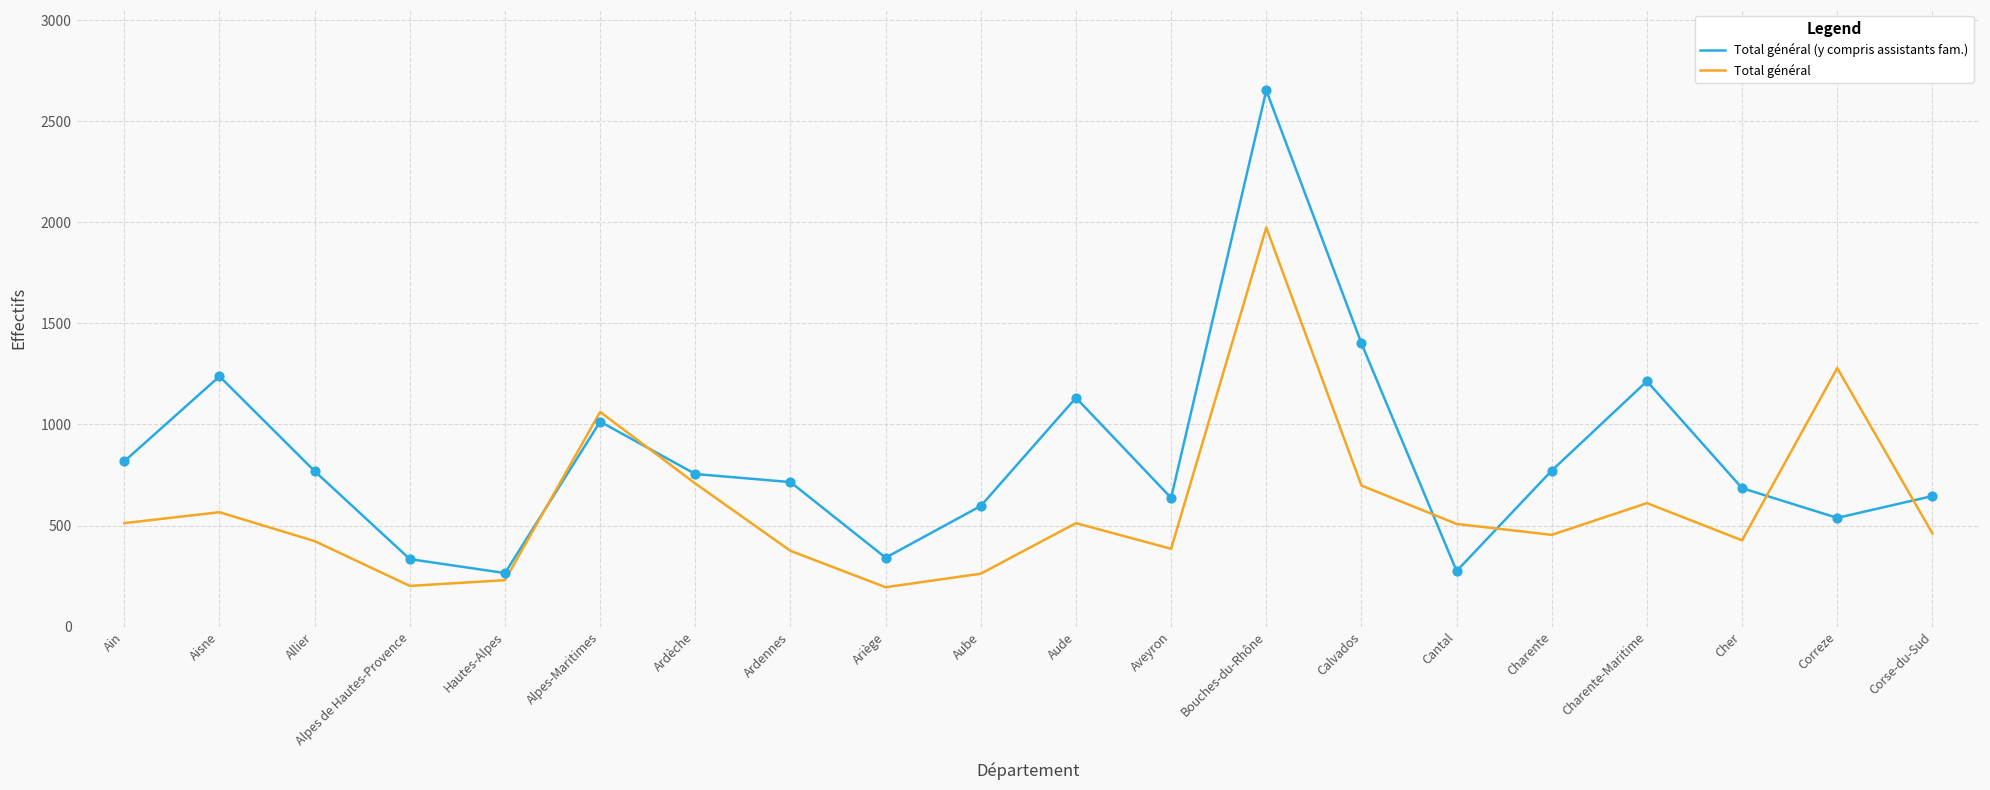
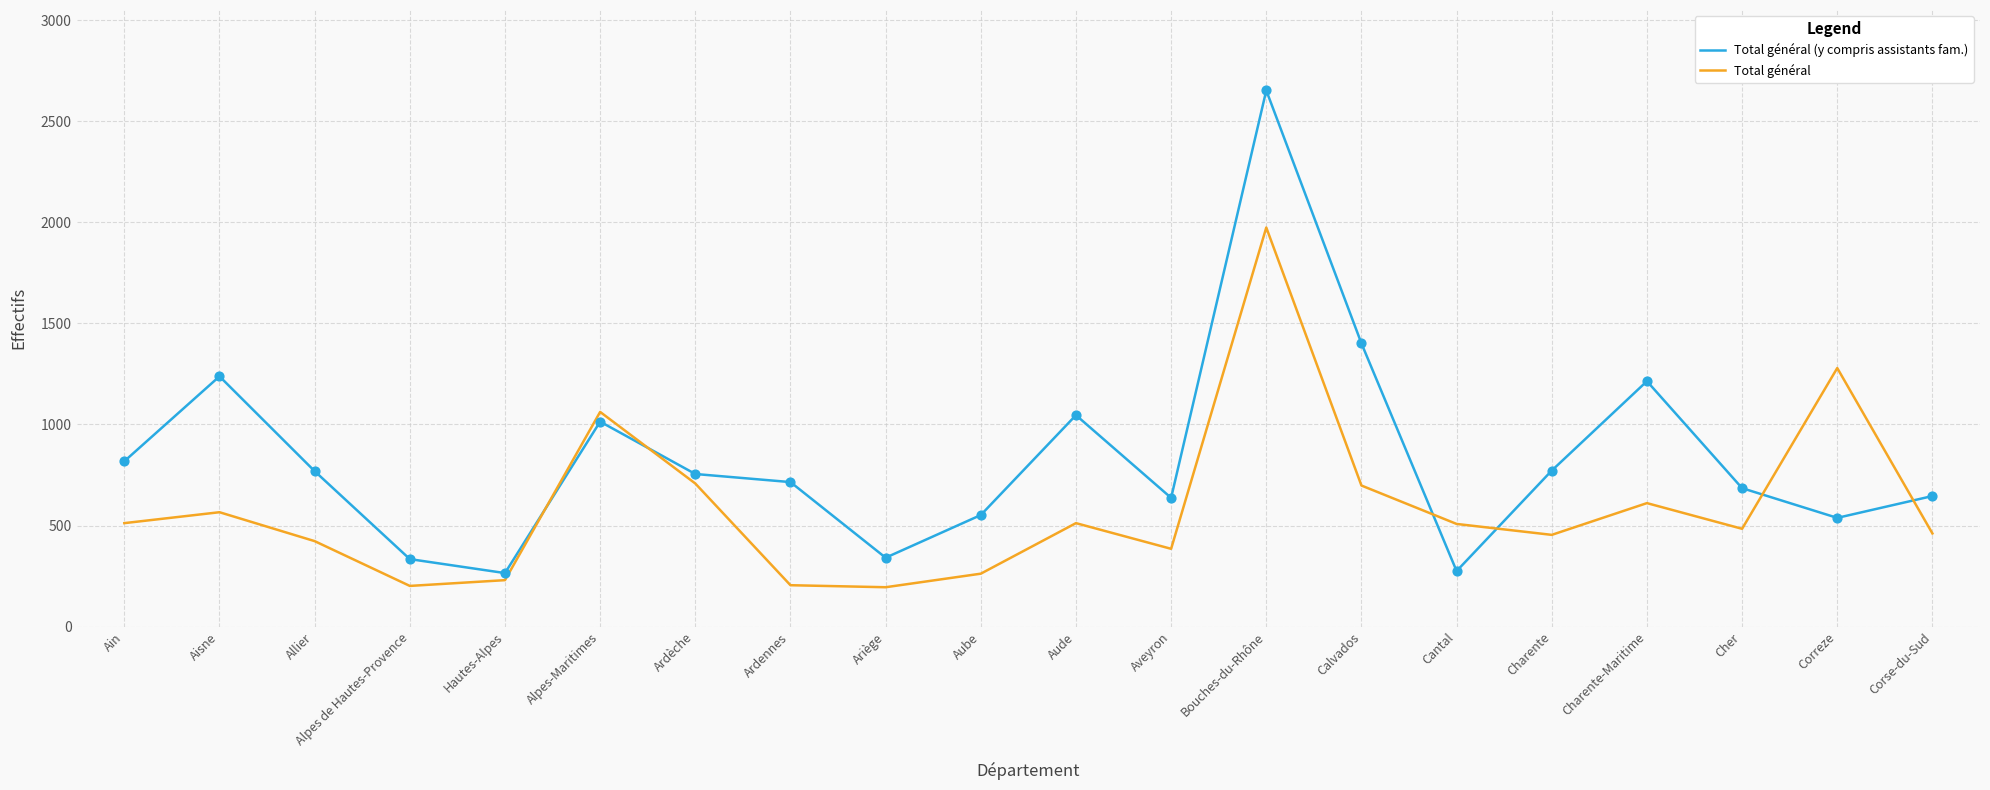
Total général, Ardennes: 380 -> 210
Total général (y compris assistants fam.), Aube: 600 -> 550
Total général (y compris assistants fam.), Aude: 1130 -> 1050
Total général, Cher: 430 -> 480
